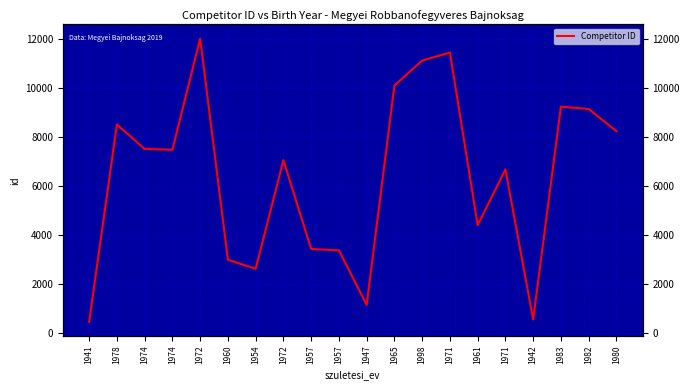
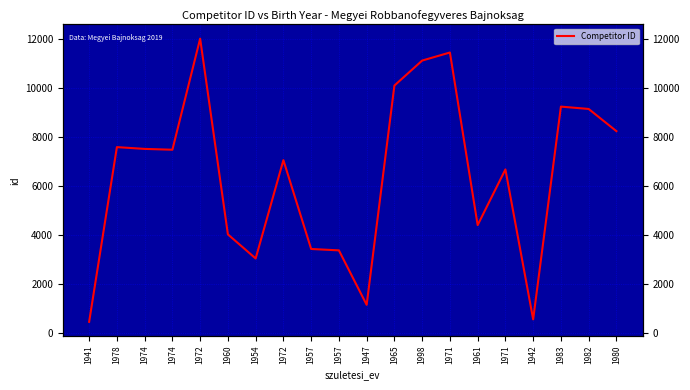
1978: 8500 -> 7600
1960: 3000 -> 4000
1954: 2600 -> 3000
